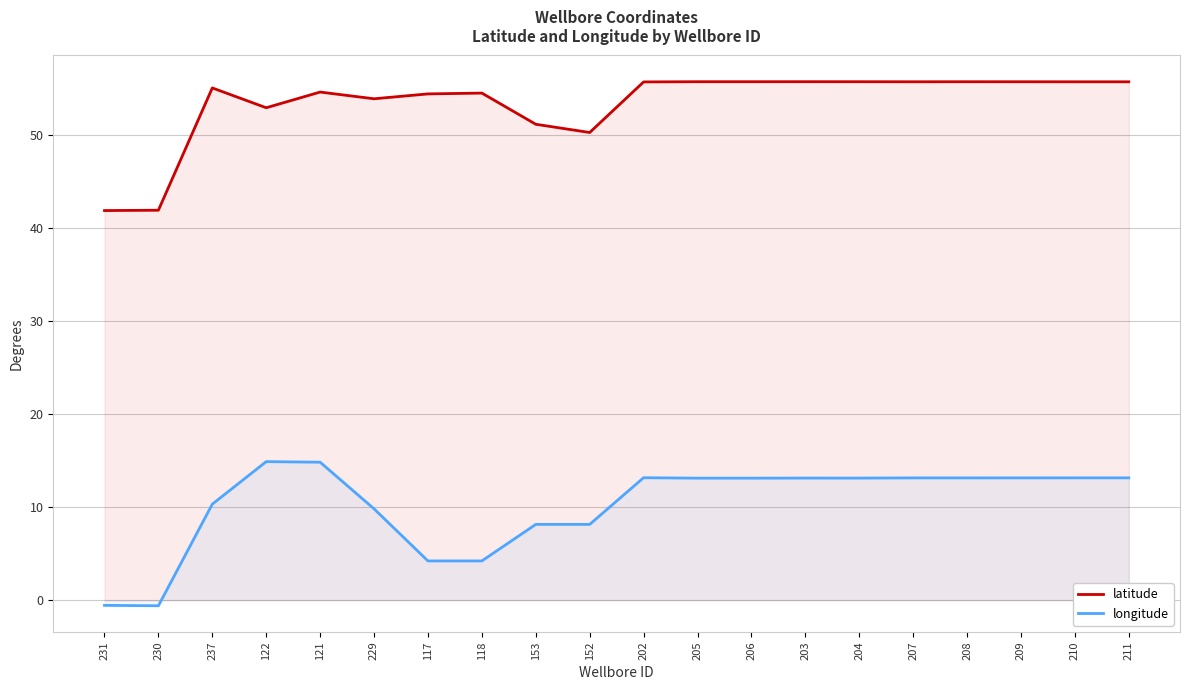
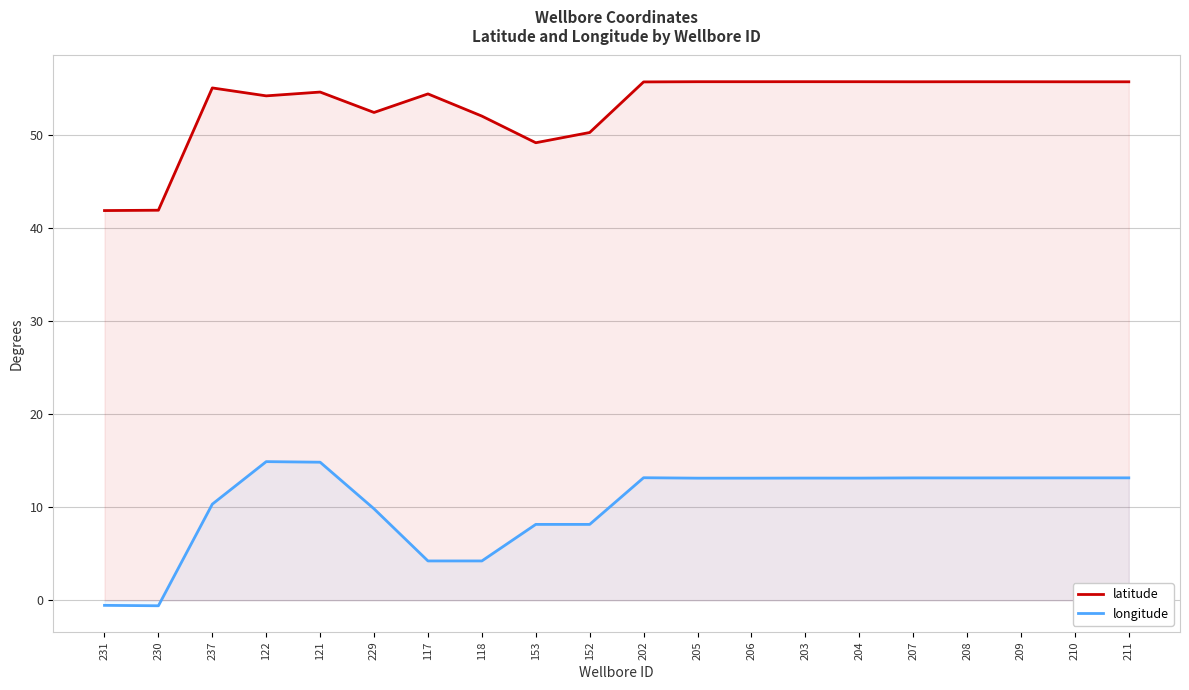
latitude, 122: 53 -> 54
latitude, 229: 54 -> 52
latitude, 118: 54 -> 52
latitude, 153: 51 -> 49
